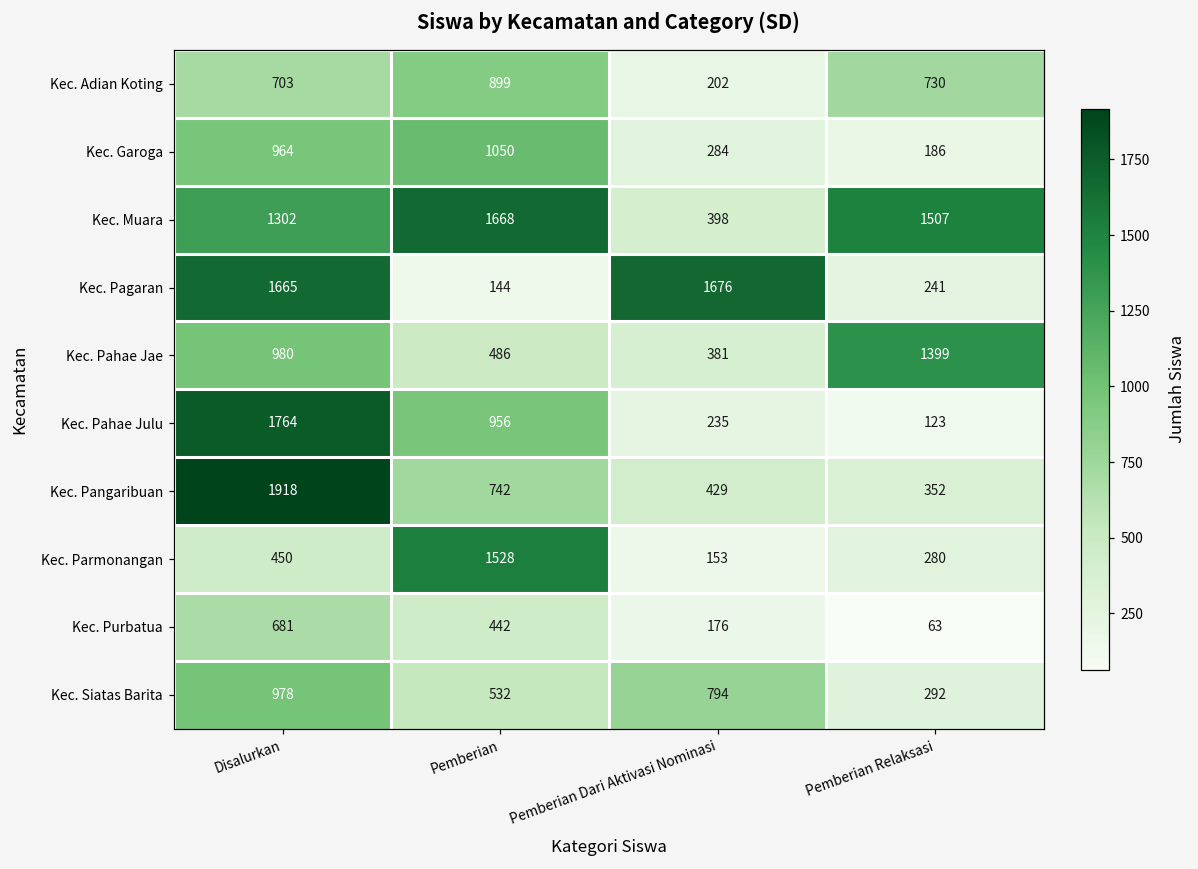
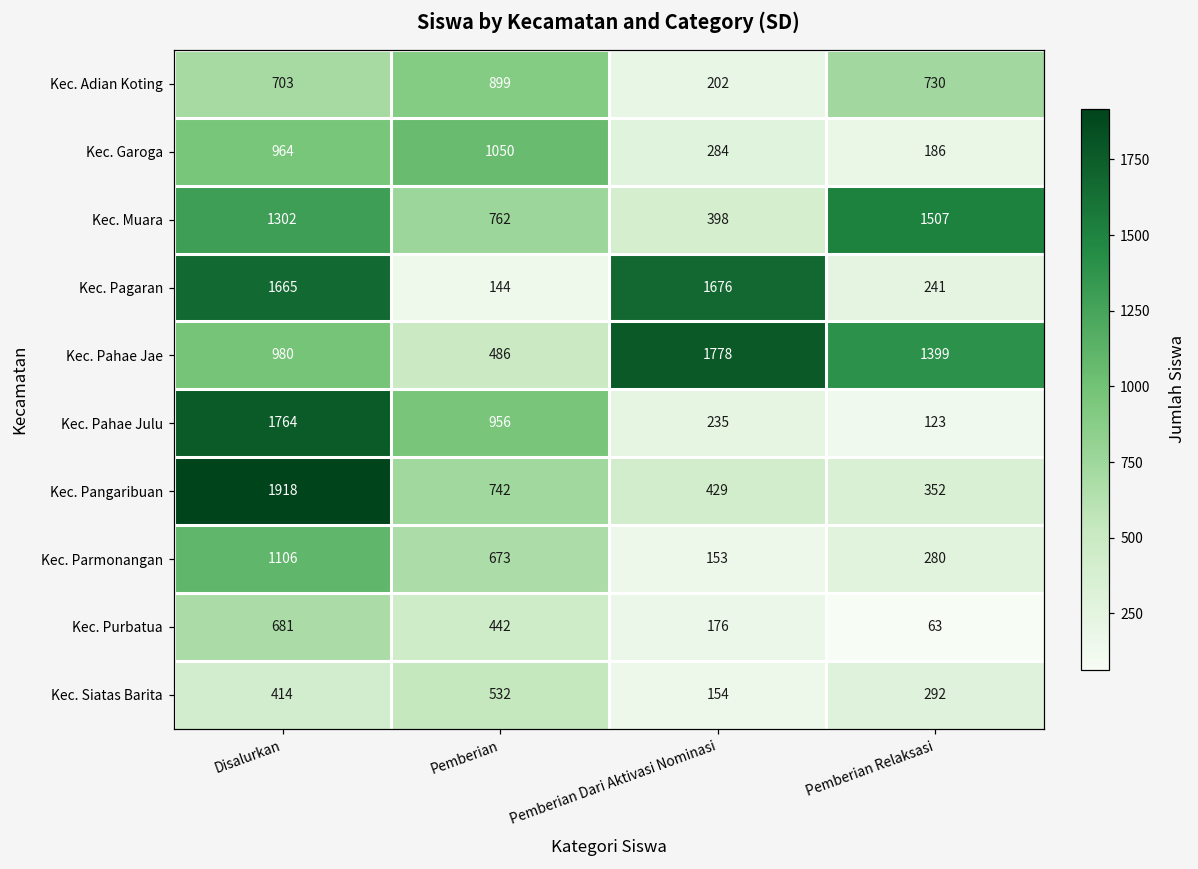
Kec. Muara, Pemberian: 1668 -> 762
Kec. Pahae Jae, Pemberian Dari Aktivasi Nominasi: 381 -> 1778
Kec. Parmonangan, Disalurkan: 450 -> 1106
Kec. Parmonangan, Pemberian: 1528 -> 673
Kec. Siatas Barita, Disalurkan: 978 -> 414
Kec. Siatas Barita, Pemberian Dari Aktivasi Nominasi: 794 -> 154
